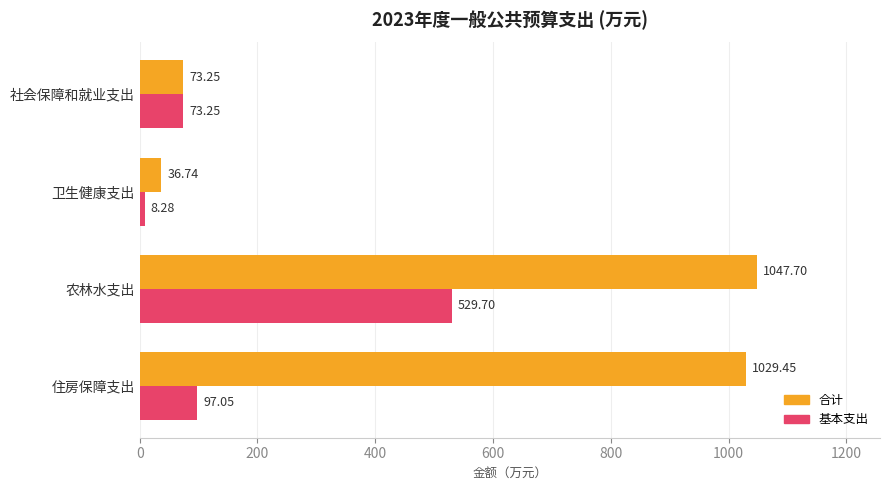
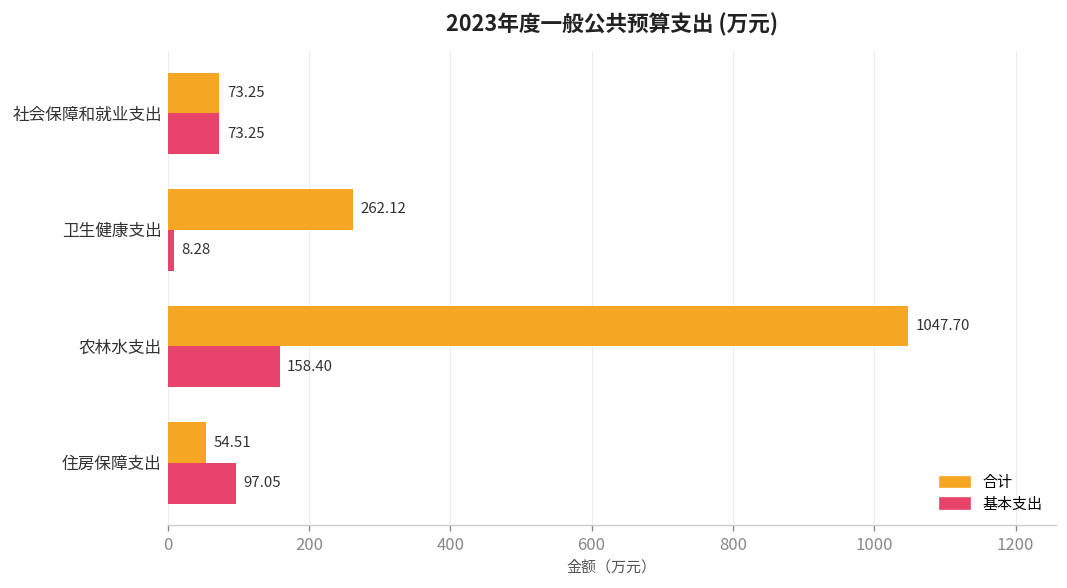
合计, 卫生健康支出: 36.74 -> 262.12
基本支出, 农林水支出: 529.70 -> 158.40
合计, 住房保障支出: 1029.45 -> 54.51
